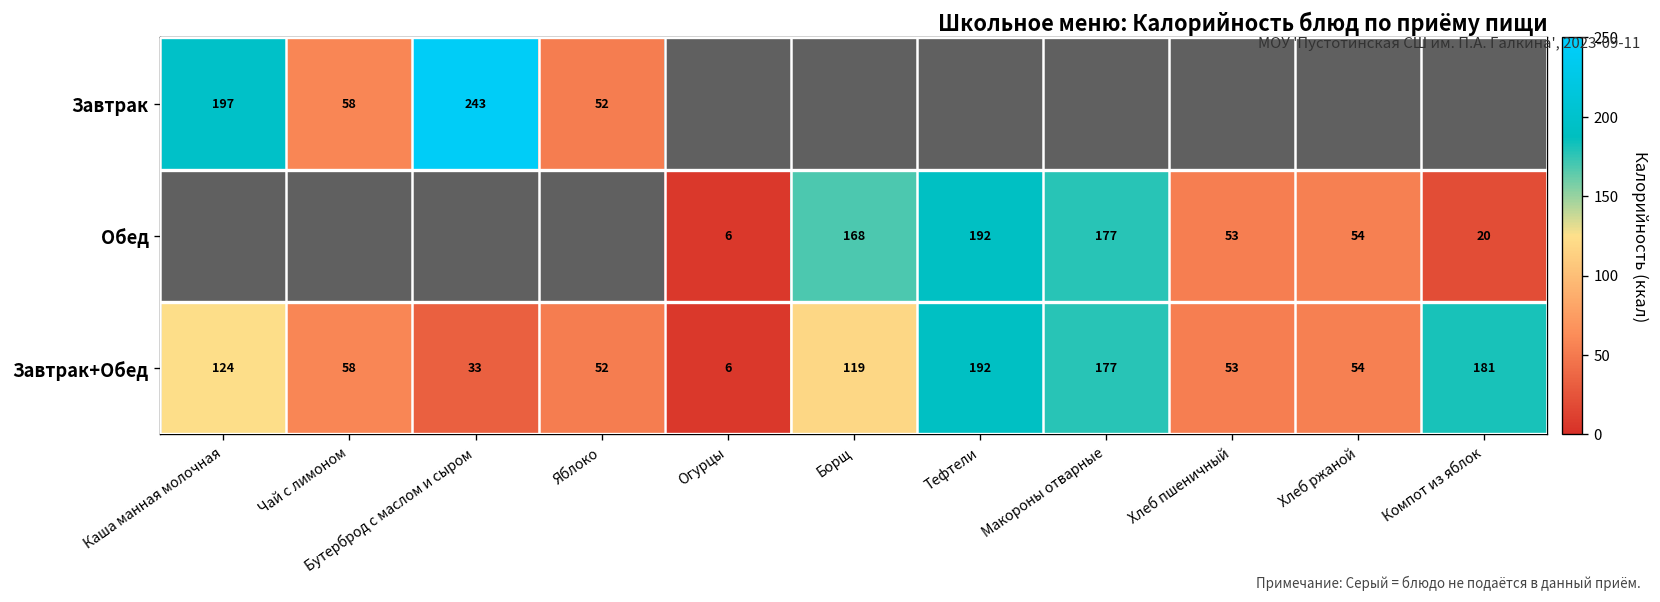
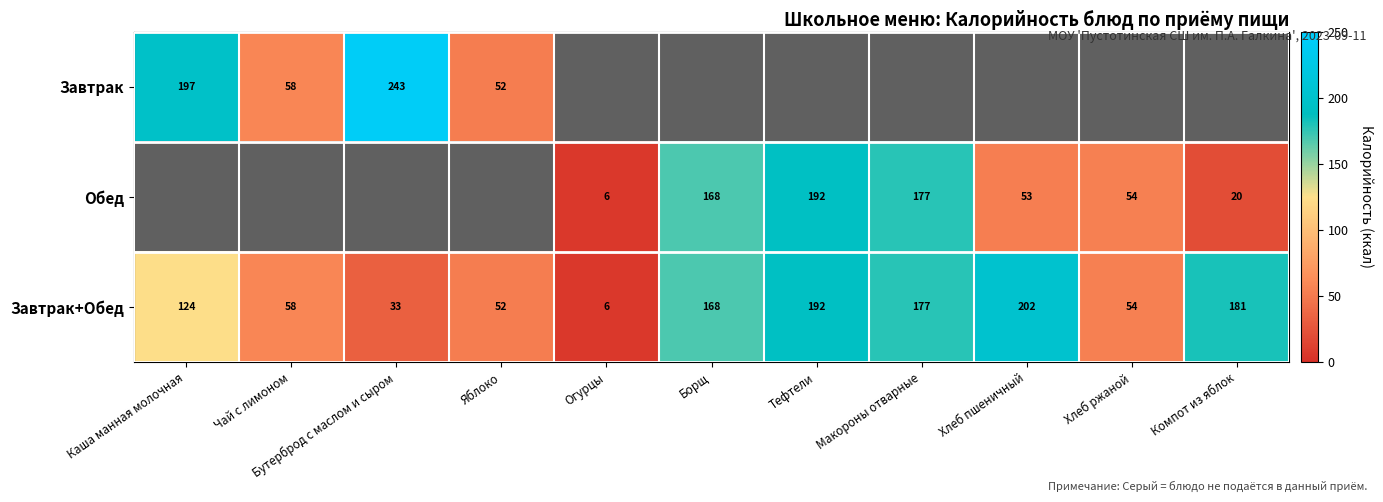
Завтрак+Обед, Борщ: 119 -> 168
Завтрак+Обед, Хлеб пшеничный: 53 -> 202
